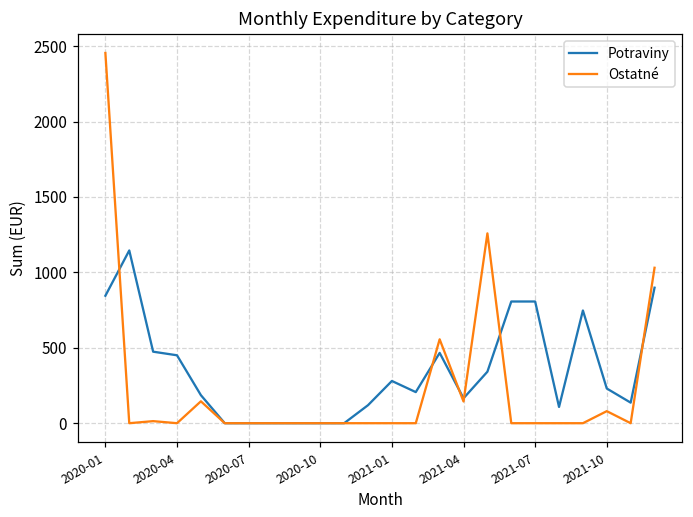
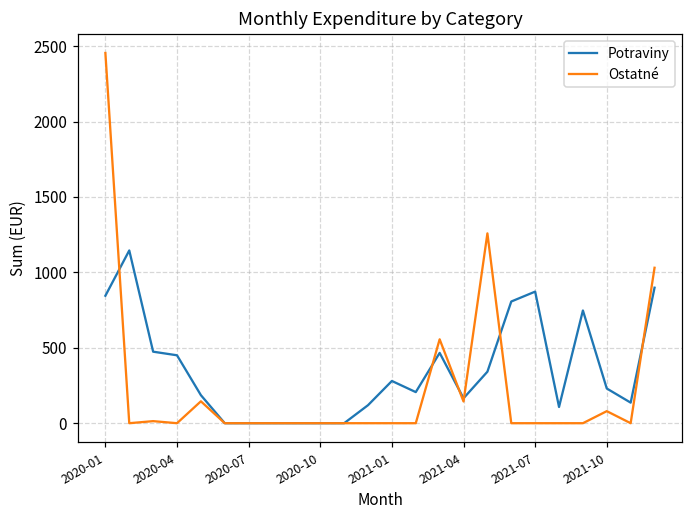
Potraviny, 2021-07: 810 -> 870
